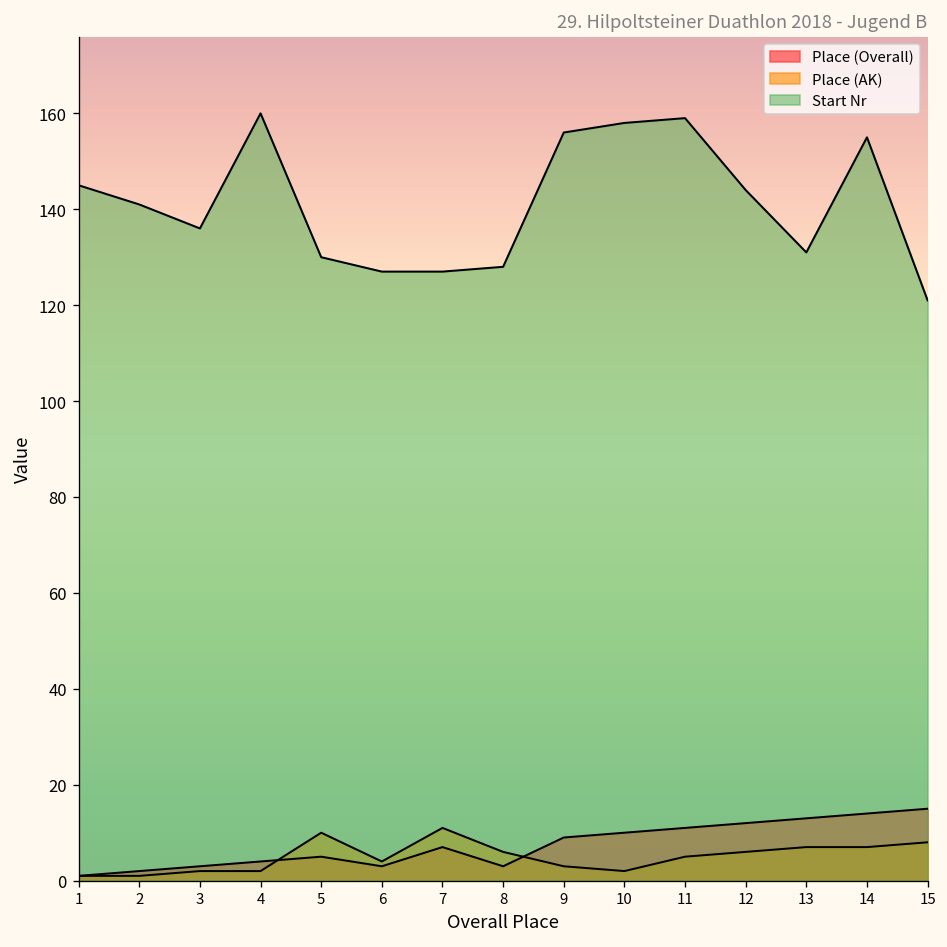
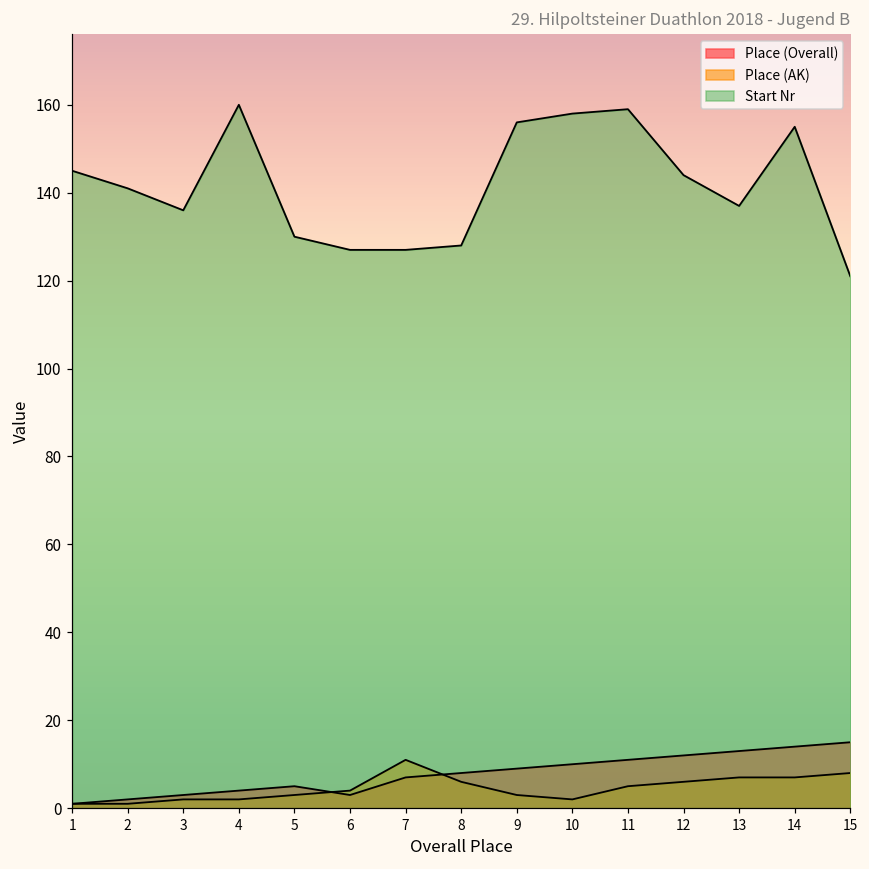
Place (AK), 5: 10 -> 3
Place (Overall), 8: 3 -> 8
Start Nr, 13: 131 -> 137
